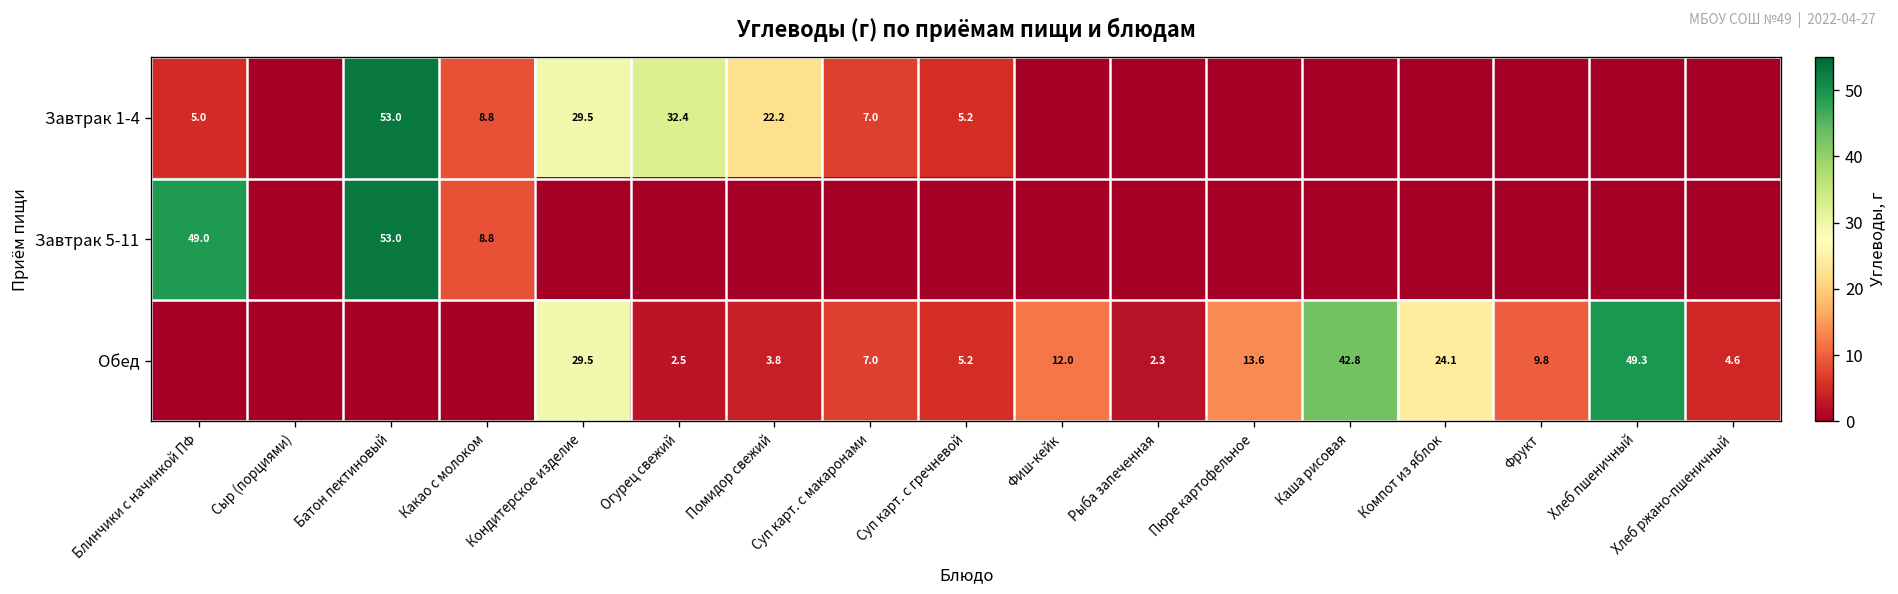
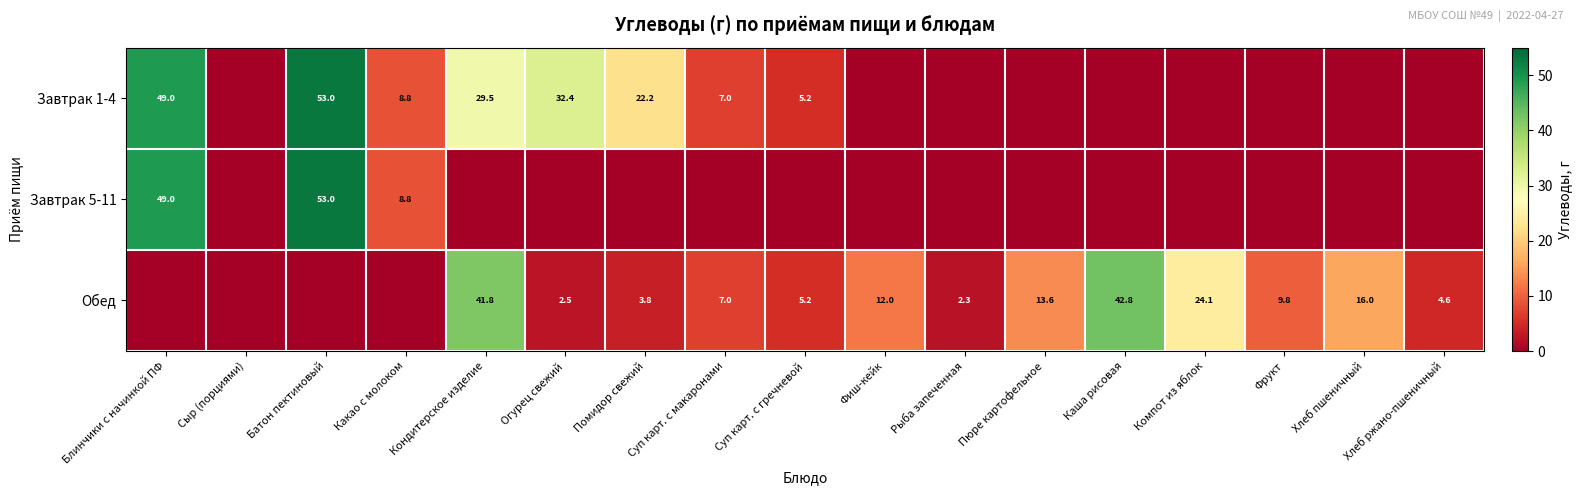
Завтрак 1-4, Блинчики с начинкой ПФ: 5.0 -> 49.0
Обед, Кондитерское изделие: 29.5 -> 41.8
Обед, Хлеб пшеничный: 49.3 -> 16.0
